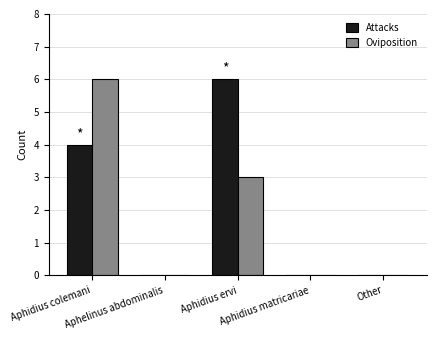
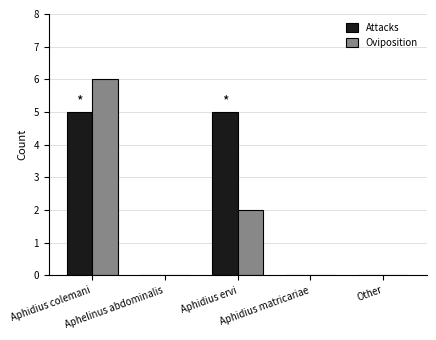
Attacks, Aphidius colemani: 4 -> 5
Attacks, Aphidius ervi: 6 -> 5
Oviposition, Aphidius ervi: 3 -> 2
